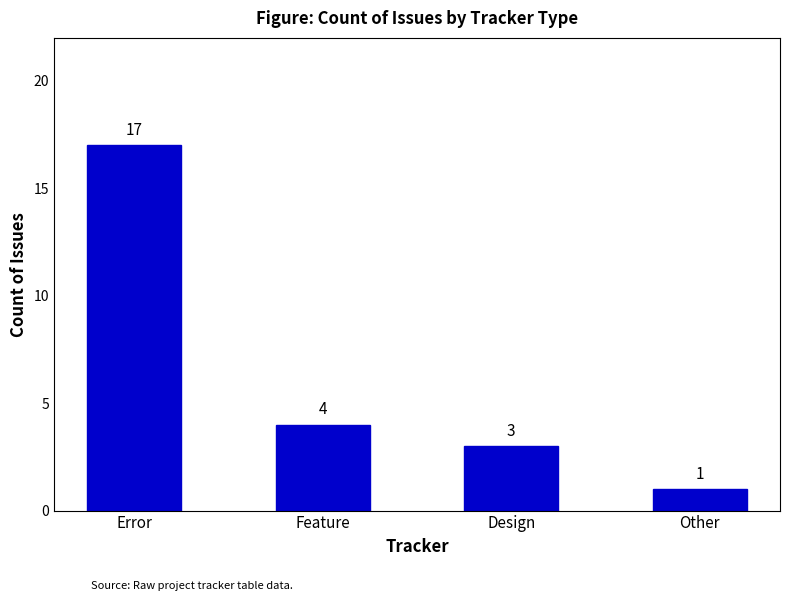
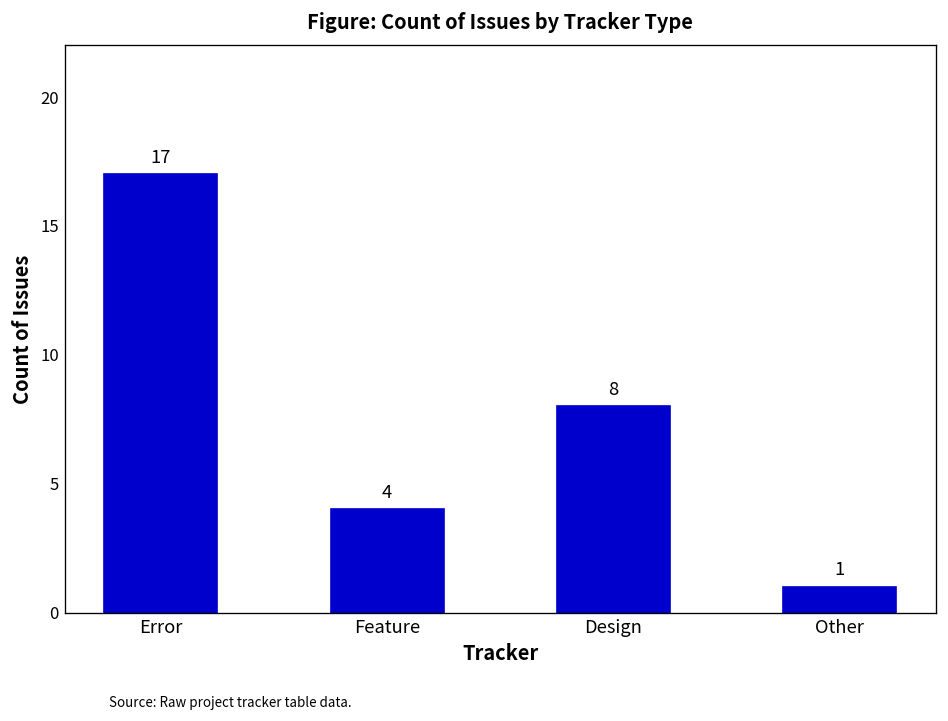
Design: 3 -> 8
